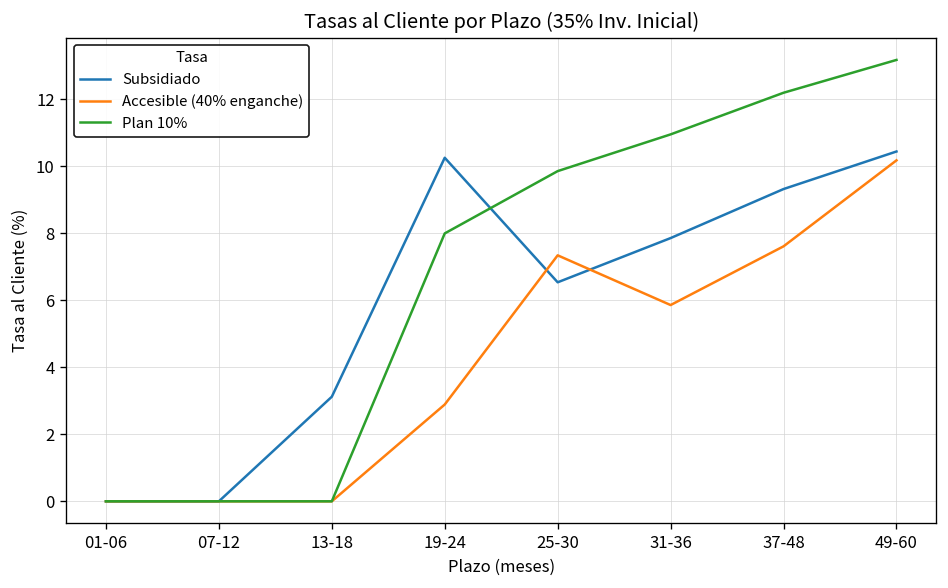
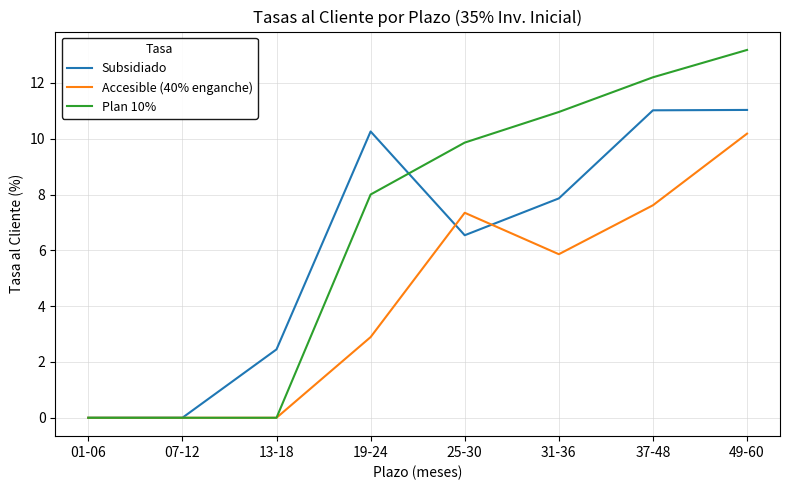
Subsidiado, 13-18: 3.1 -> 2.4
Subsidiado, 37-48: 9.3 -> 11.0
Subsidiado, 49-60: 10.4 -> 11.0
